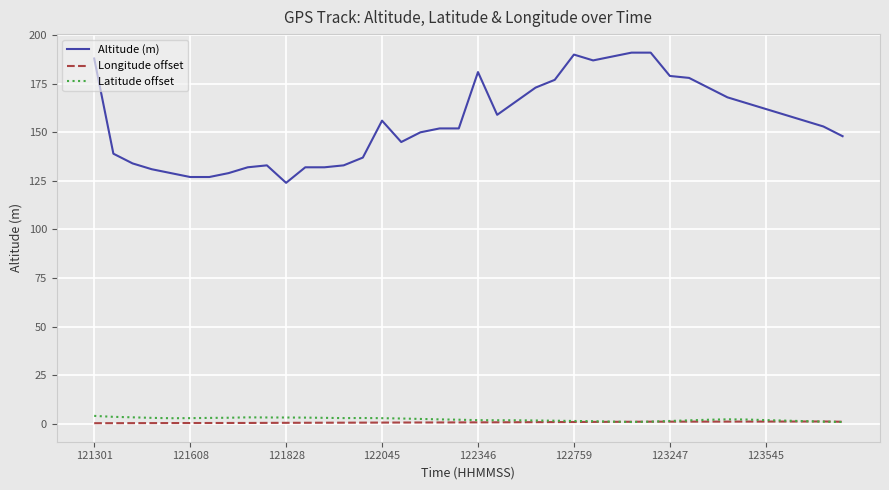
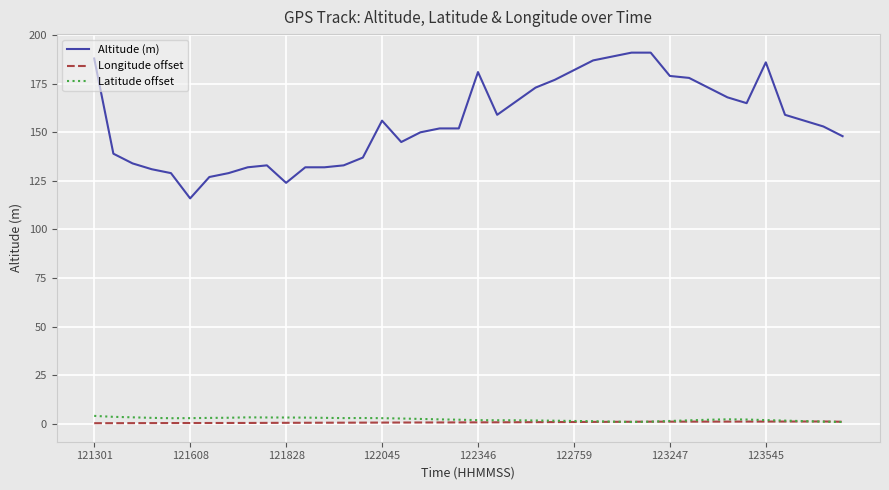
Altitude (m), 121608: 127 -> 116
Altitude (m), 122759: 190 -> 182
Altitude (m), 123545: 162 -> 186
